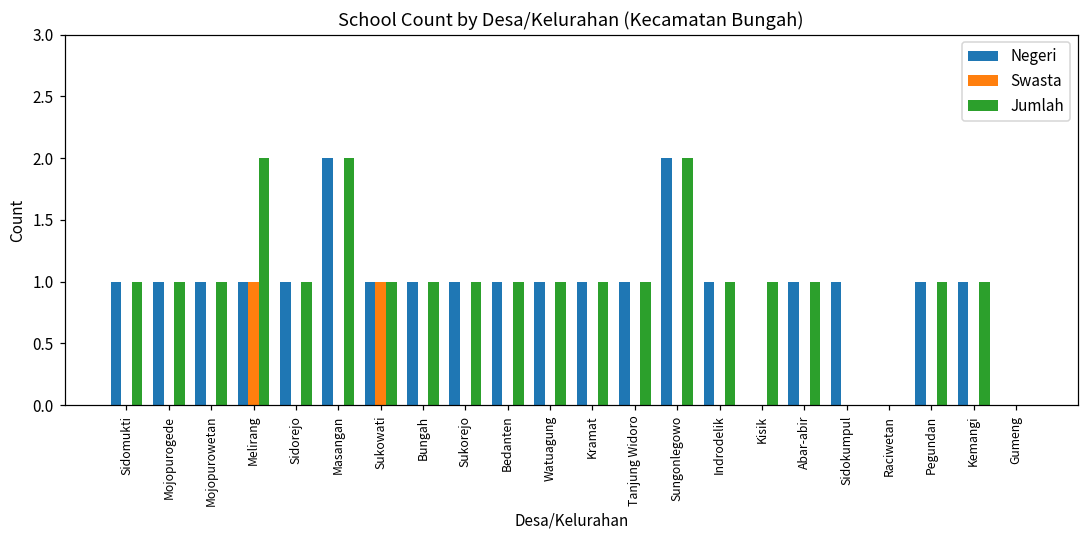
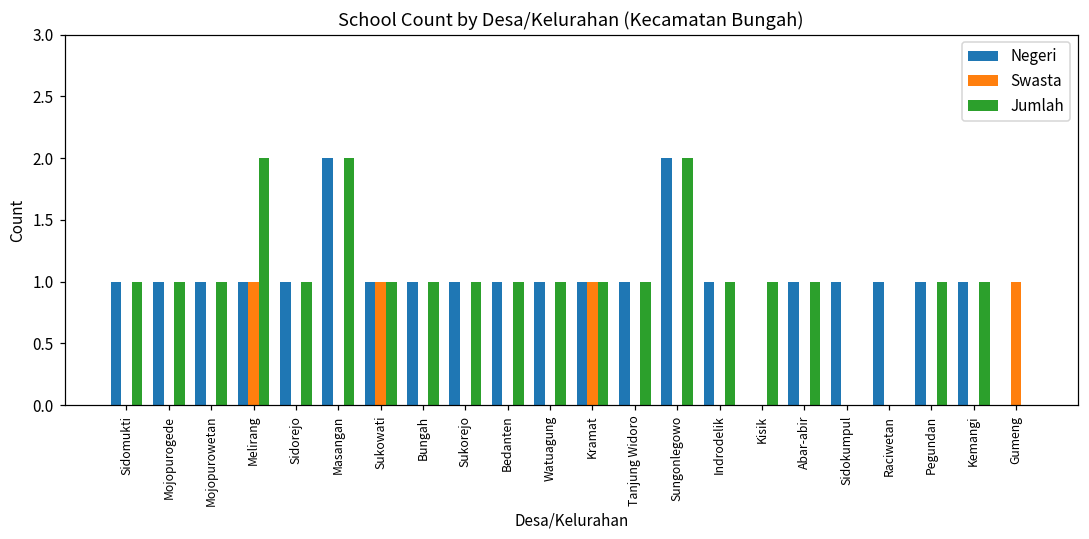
Swasta, Kramat: 0 -> 1
Negeri, Raciwetan: 0 -> 1
Swasta, Gumeng: 0 -> 1
